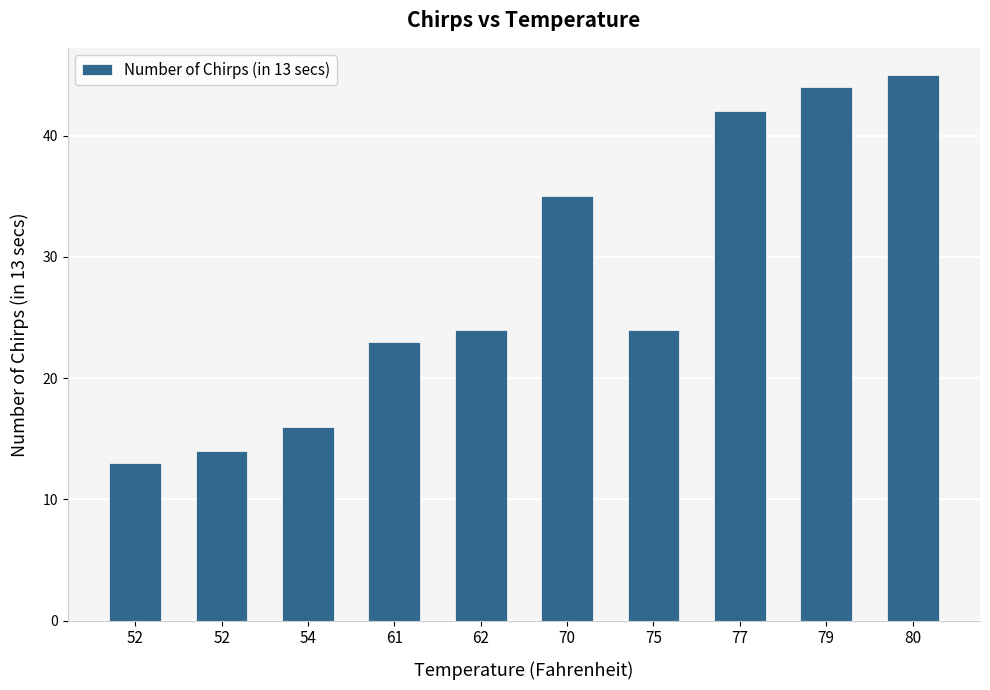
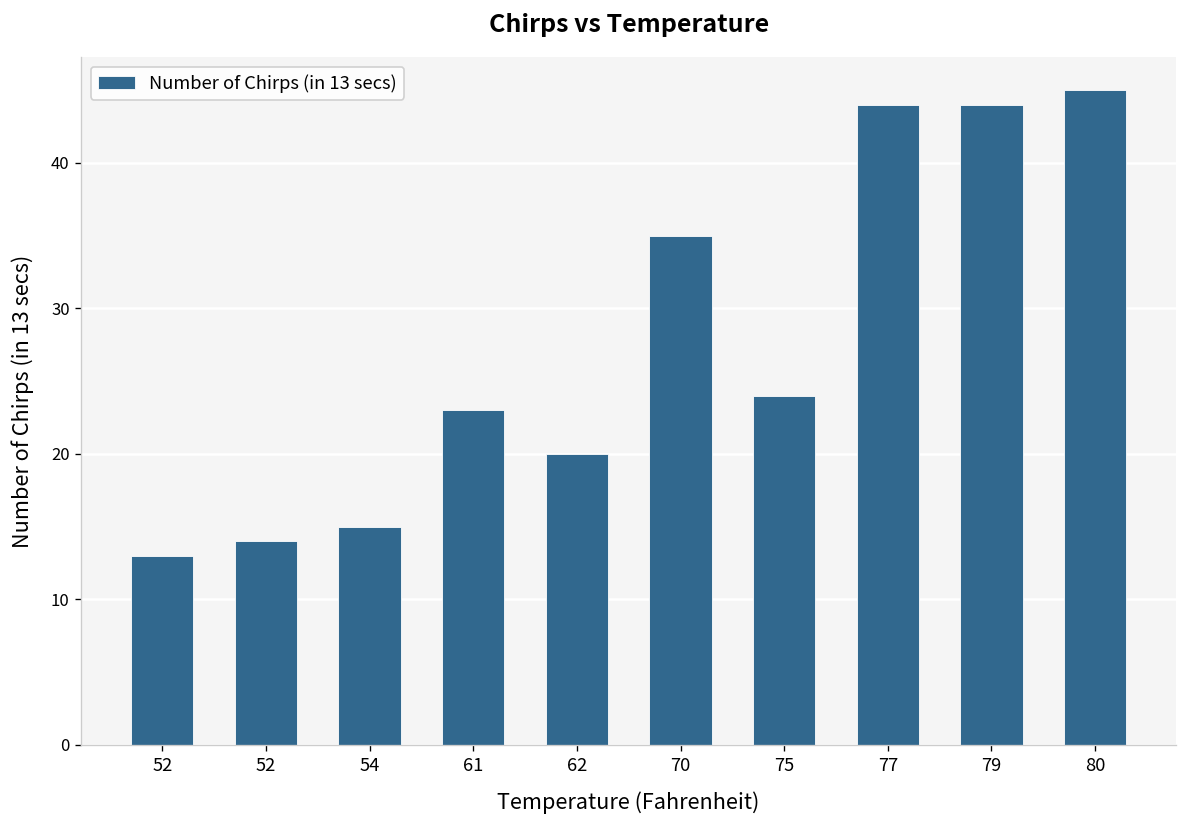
54: 16 -> 15
62: 24 -> 20
77: 42 -> 44
